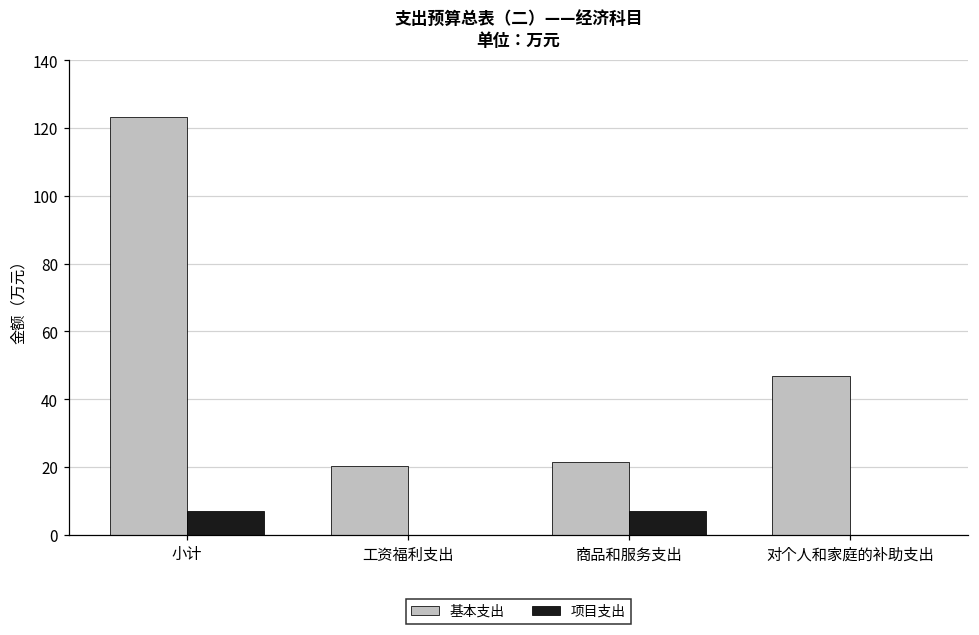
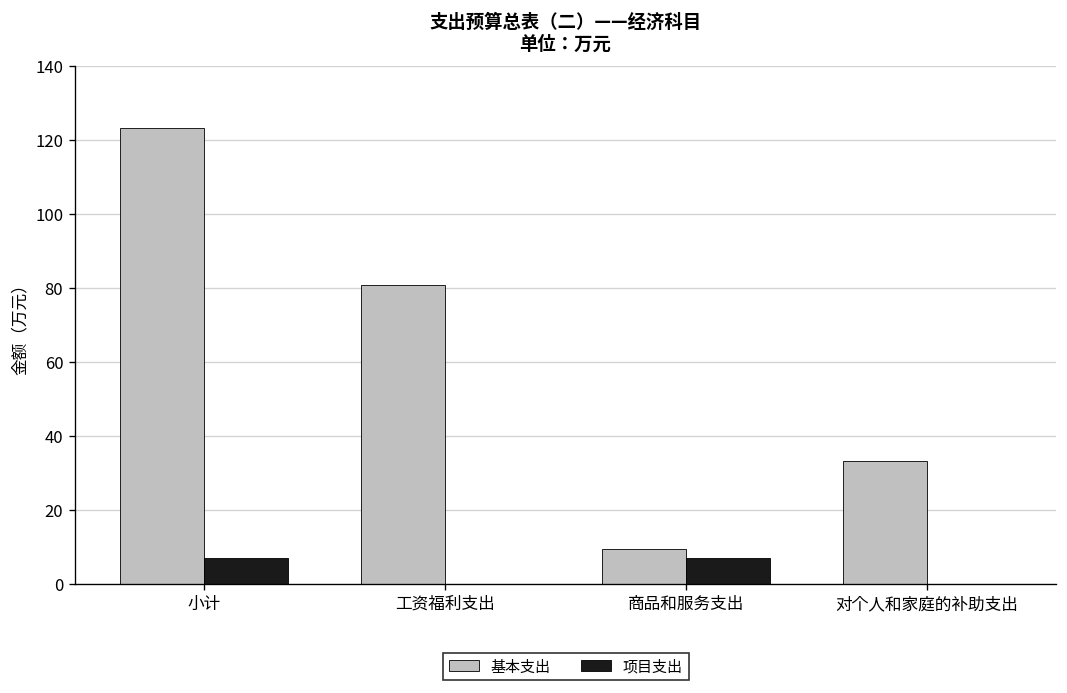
基本支出, 工资福利支出: 20 -> 81
基本支出, 商品和服务支出: 22 -> 9
基本支出, 对个人和家庭的补助支出: 47 -> 33
